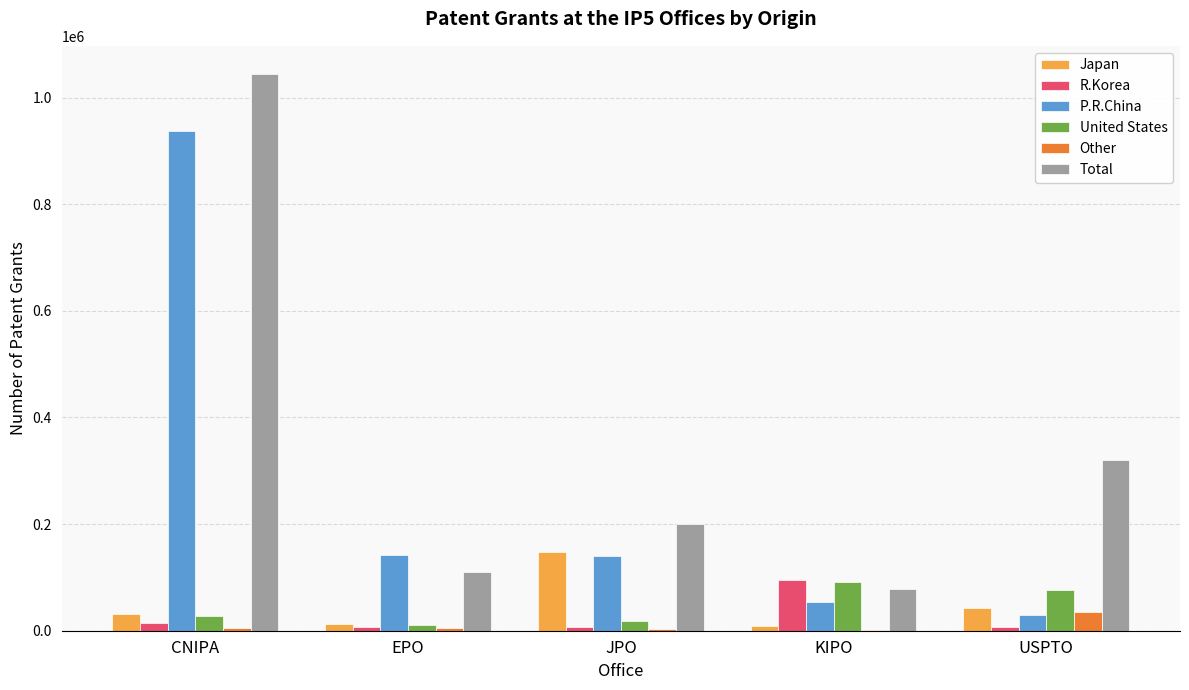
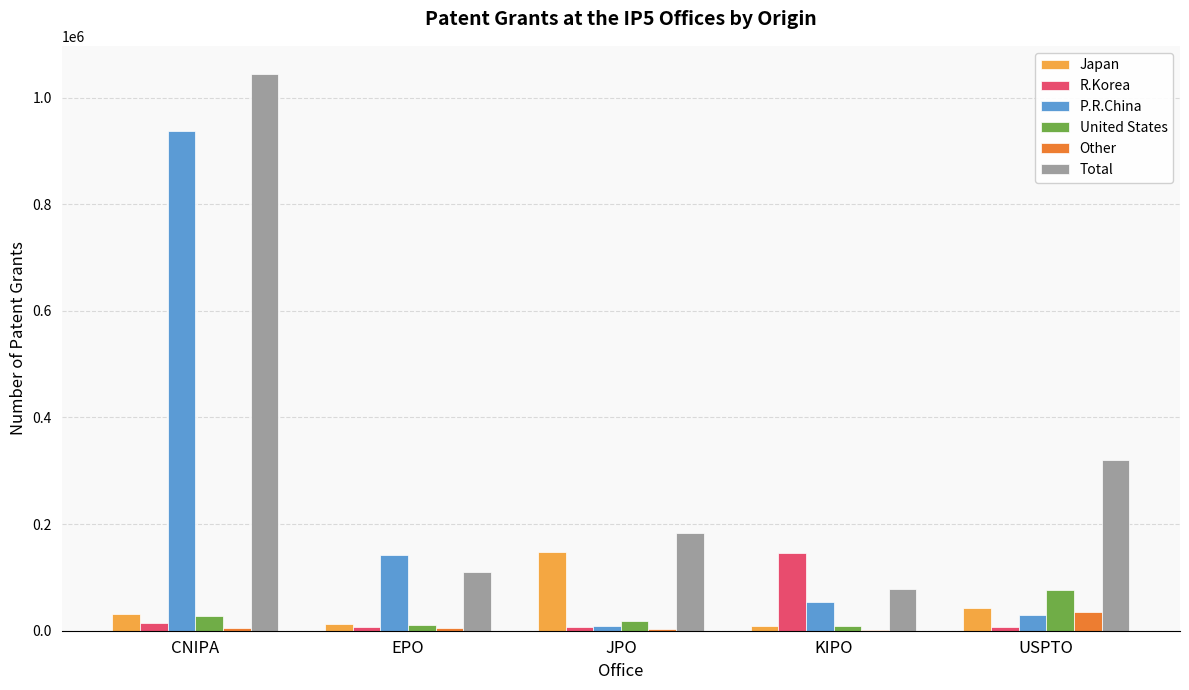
P.R.China, JPO: 140000 -> 10000
Total, JPO: 200000 -> 180000
R.Korea, KIPO: 100000 -> 150000
United States, KIPO: 90000 -> 10000
